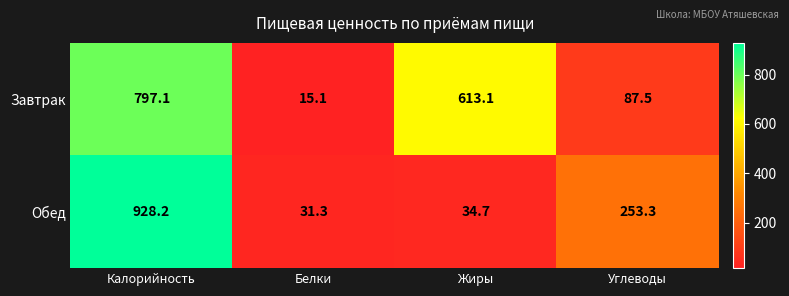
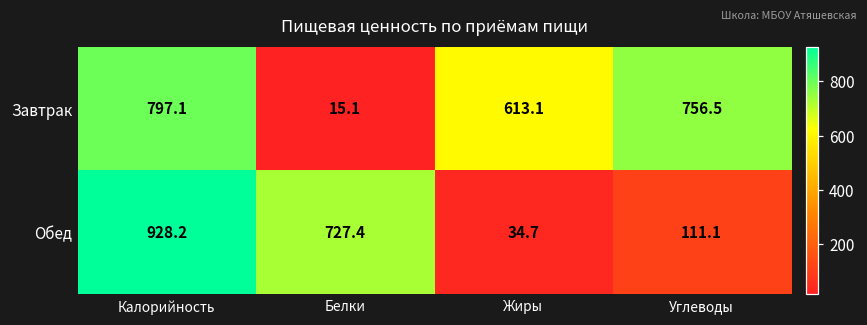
Завтрак, Углеводы: 87.5 -> 756.5
Обед, Белки: 31.3 -> 727.4
Обед, Углеводы: 253.3 -> 111.1
